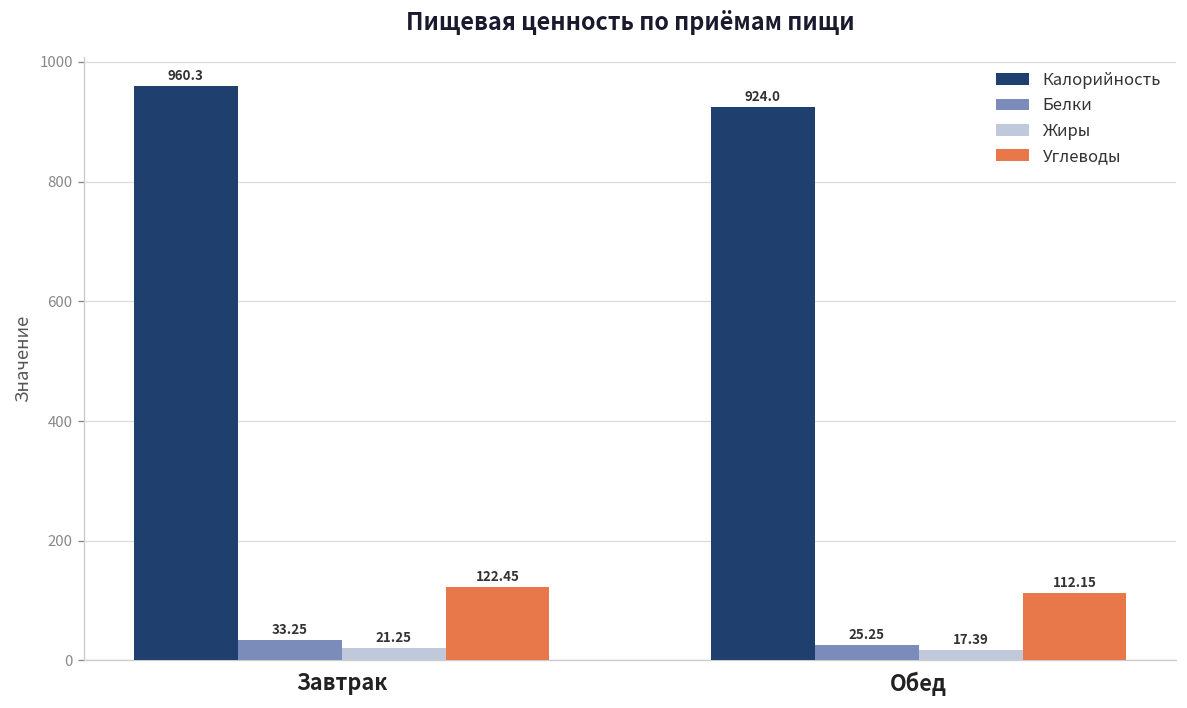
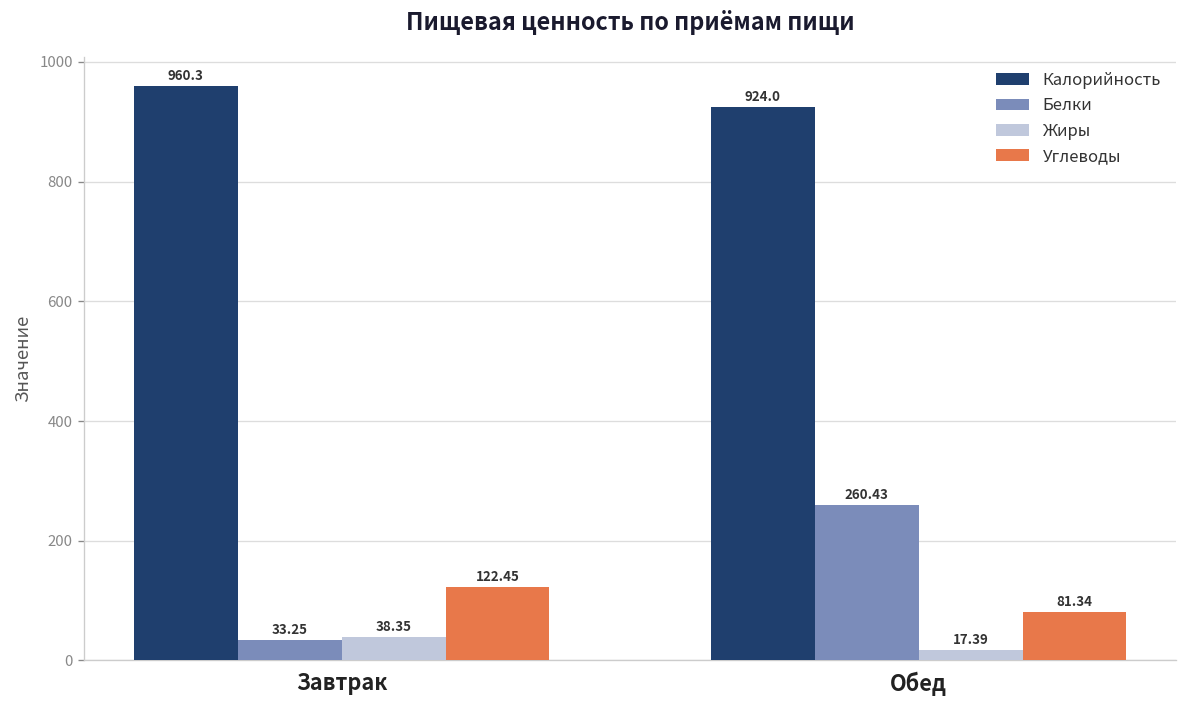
Жиры, Завтрак: 21.25 -> 38.35
Белки, Обед: 25.25 -> 260.43
Углеводы, Обед: 112.15 -> 81.34
